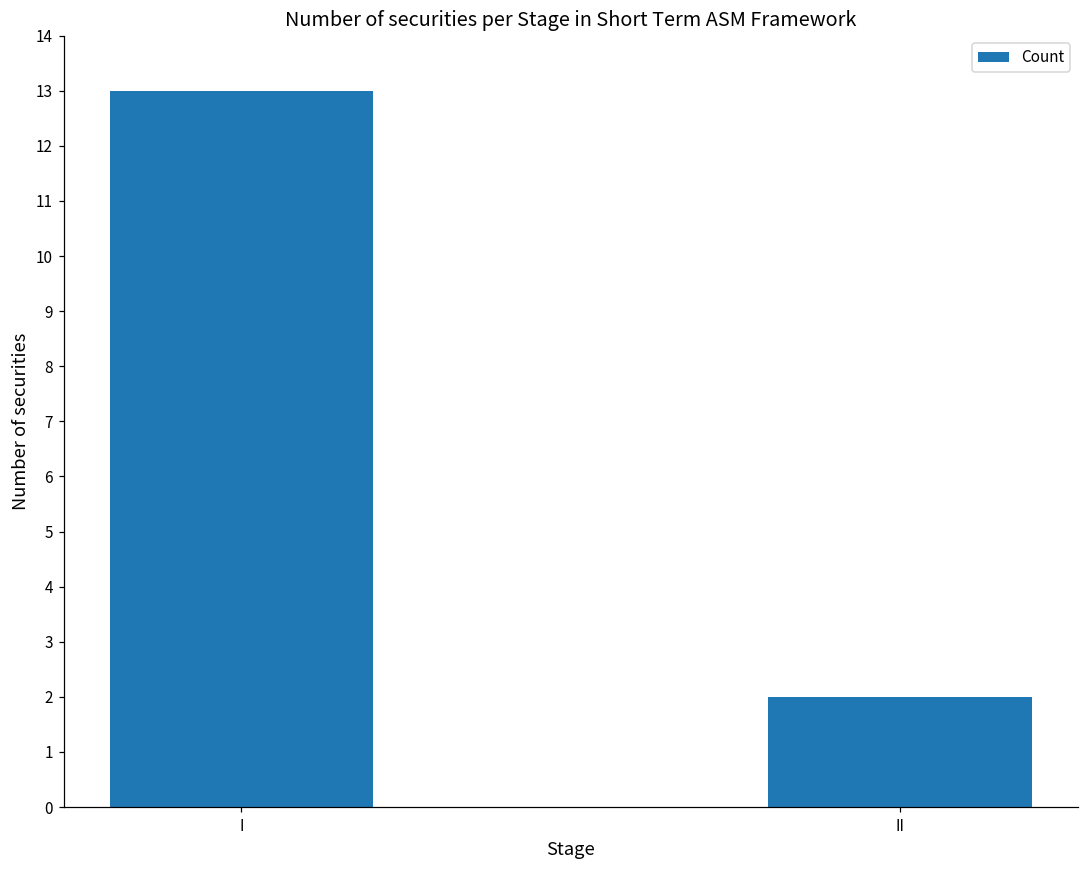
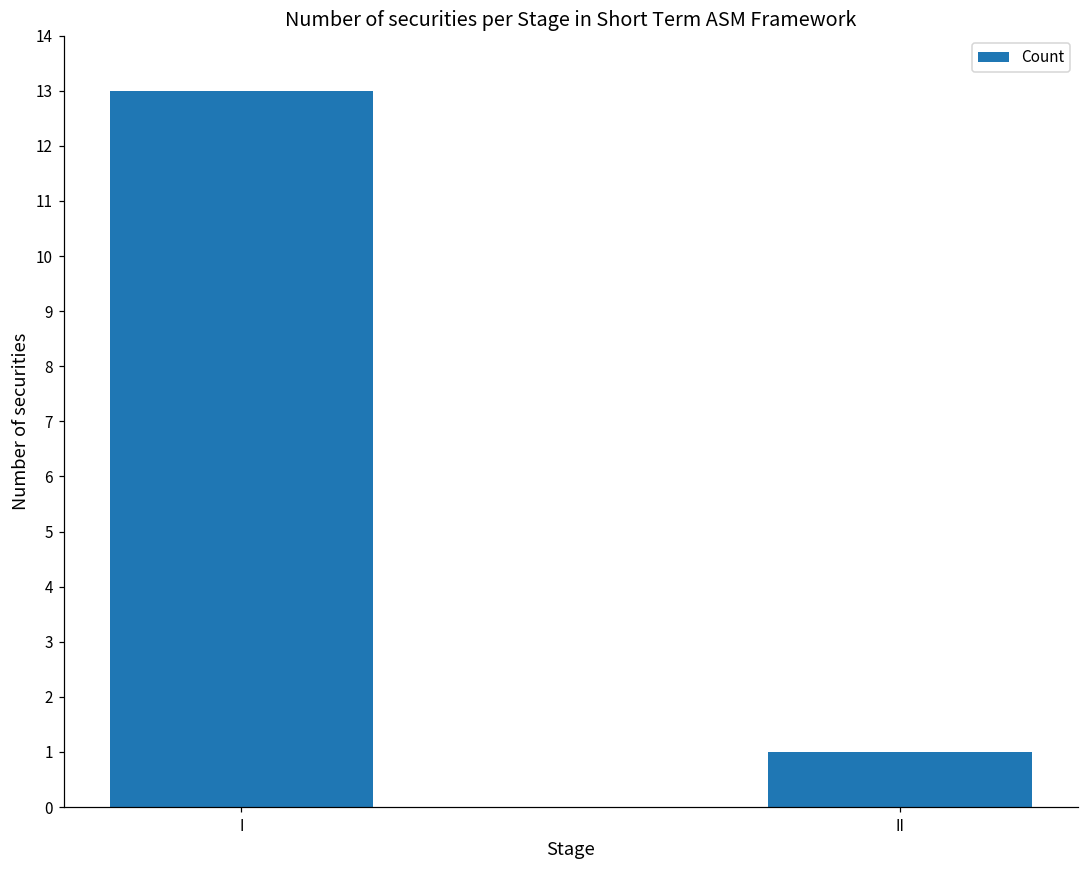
II: 2 -> 1
